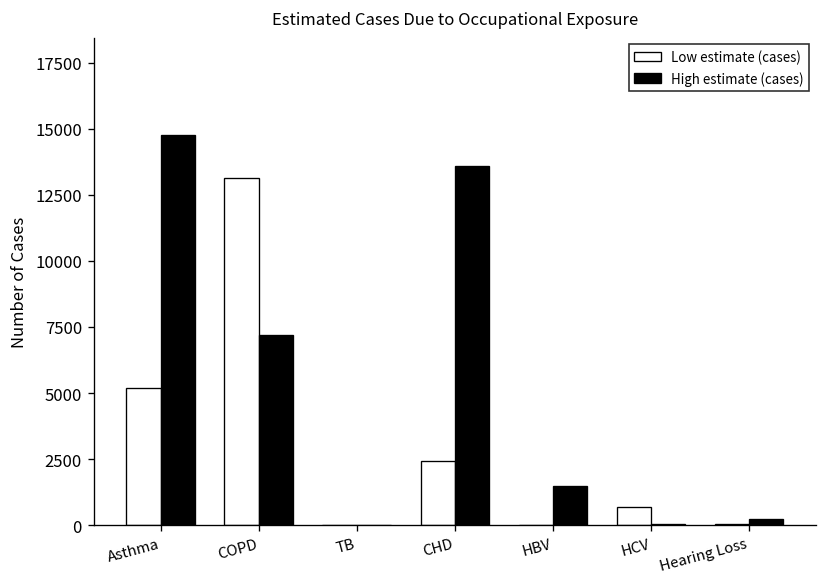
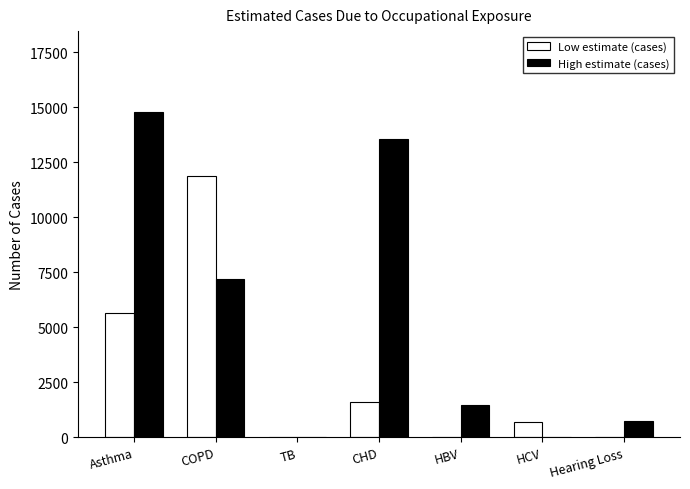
Low estimate (cases), Asthma: 5200 -> 5700
Low estimate (cases), COPD: 13100 -> 11900
Low estimate (cases), CHD: 2400 -> 1600
High estimate (cases), Hearing Loss: 200 -> 800
